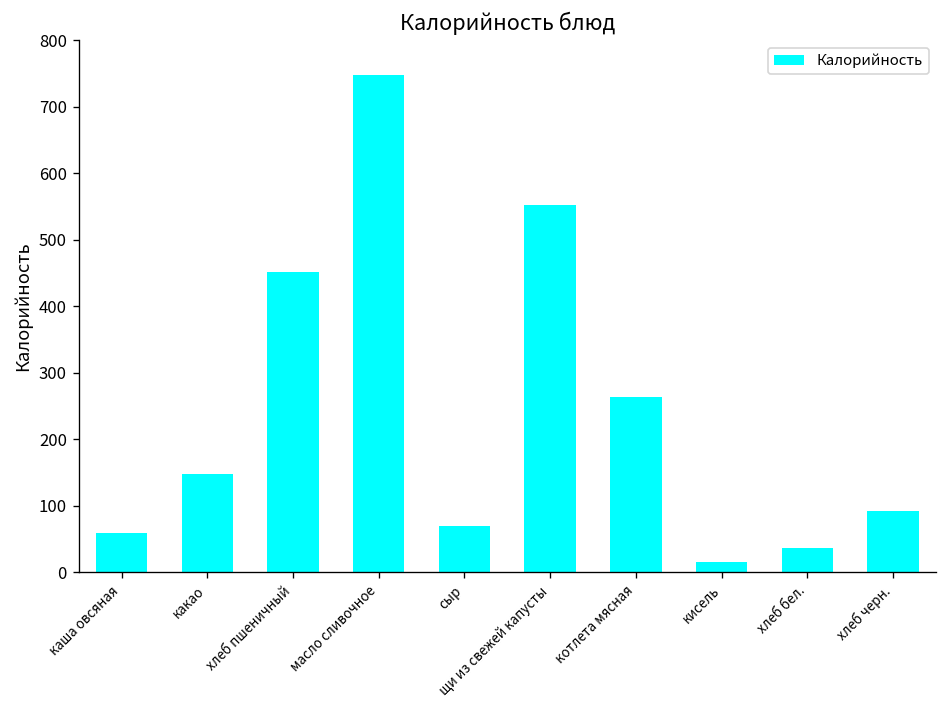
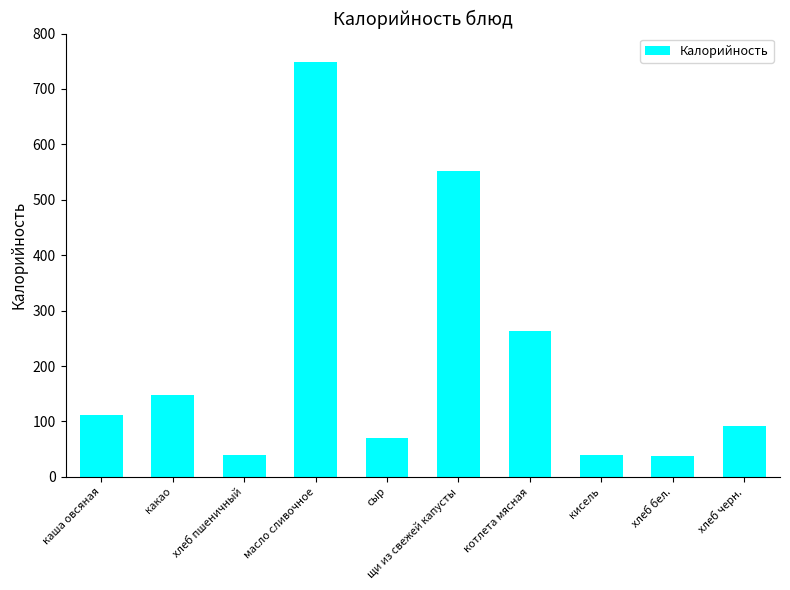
каша овсяная: 60 -> 110
хлеб пшеничный: 450 -> 40
кисель: 20 -> 40
